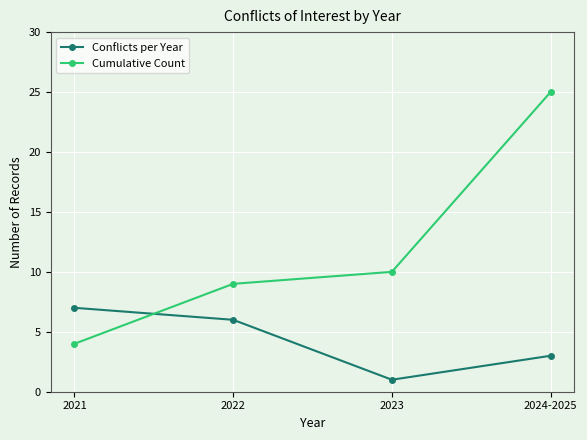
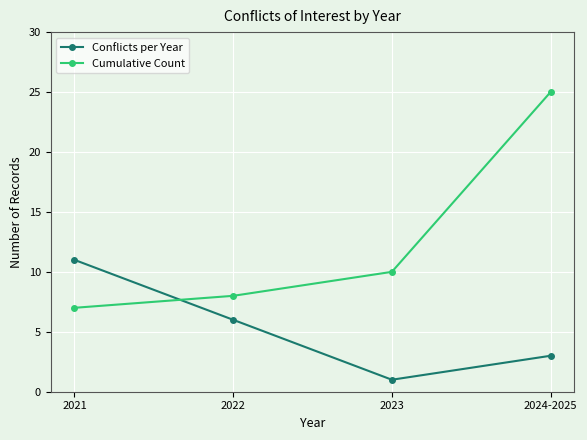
Conflicts per Year, 2021: 7 -> 11
Cumulative Count, 2021: 4 -> 7
Cumulative Count, 2022: 9 -> 8
